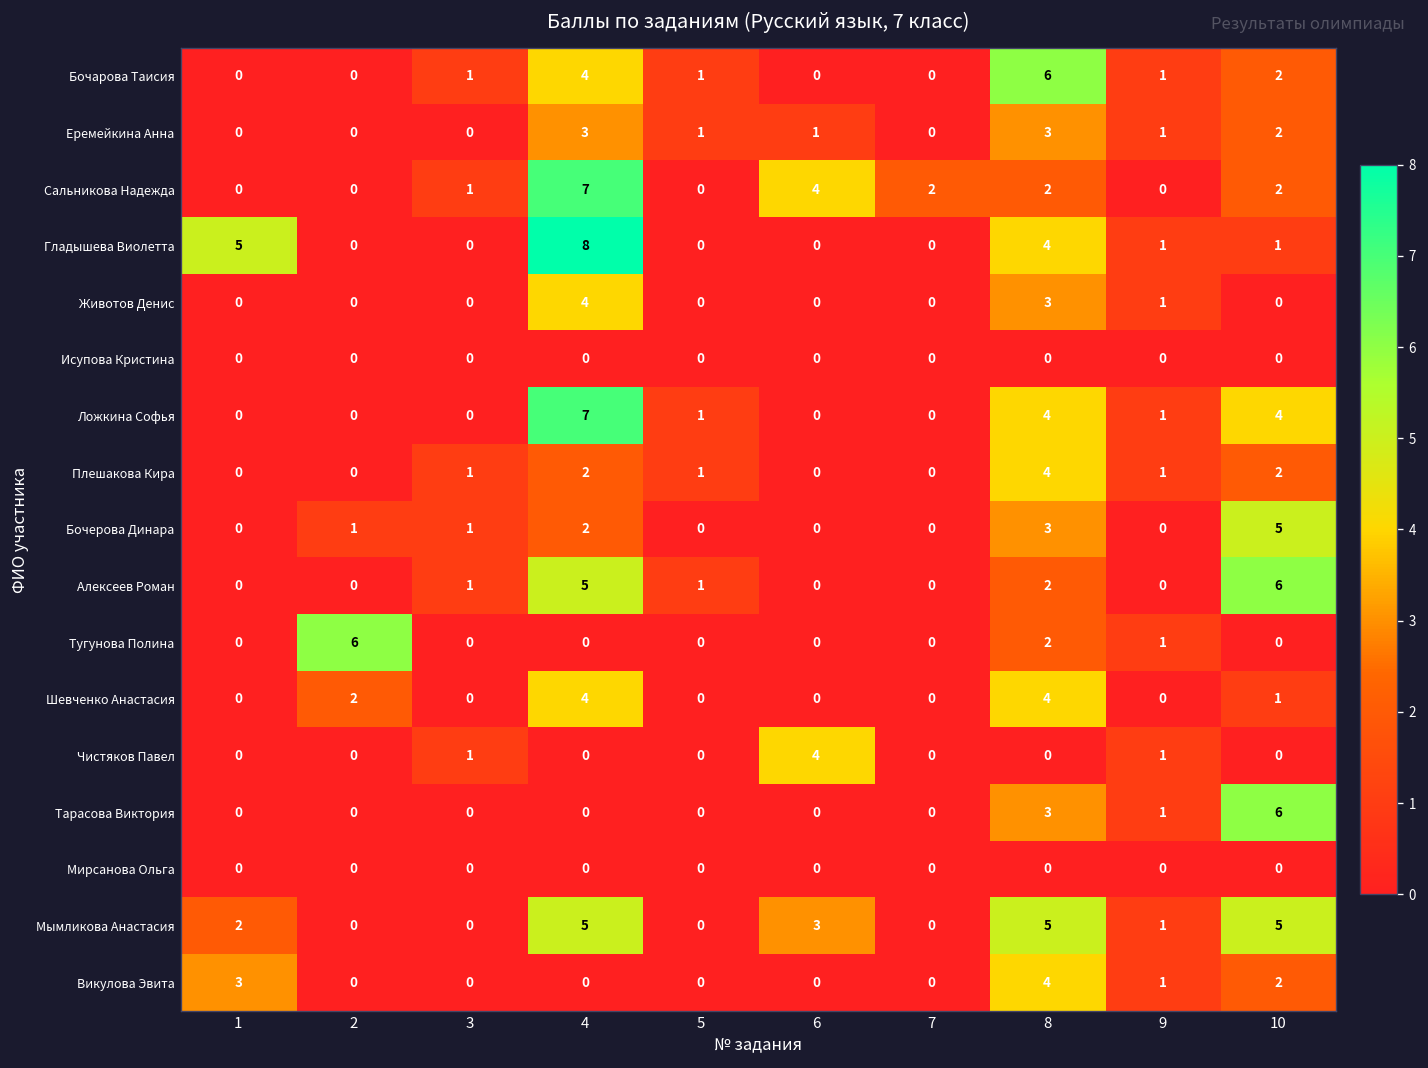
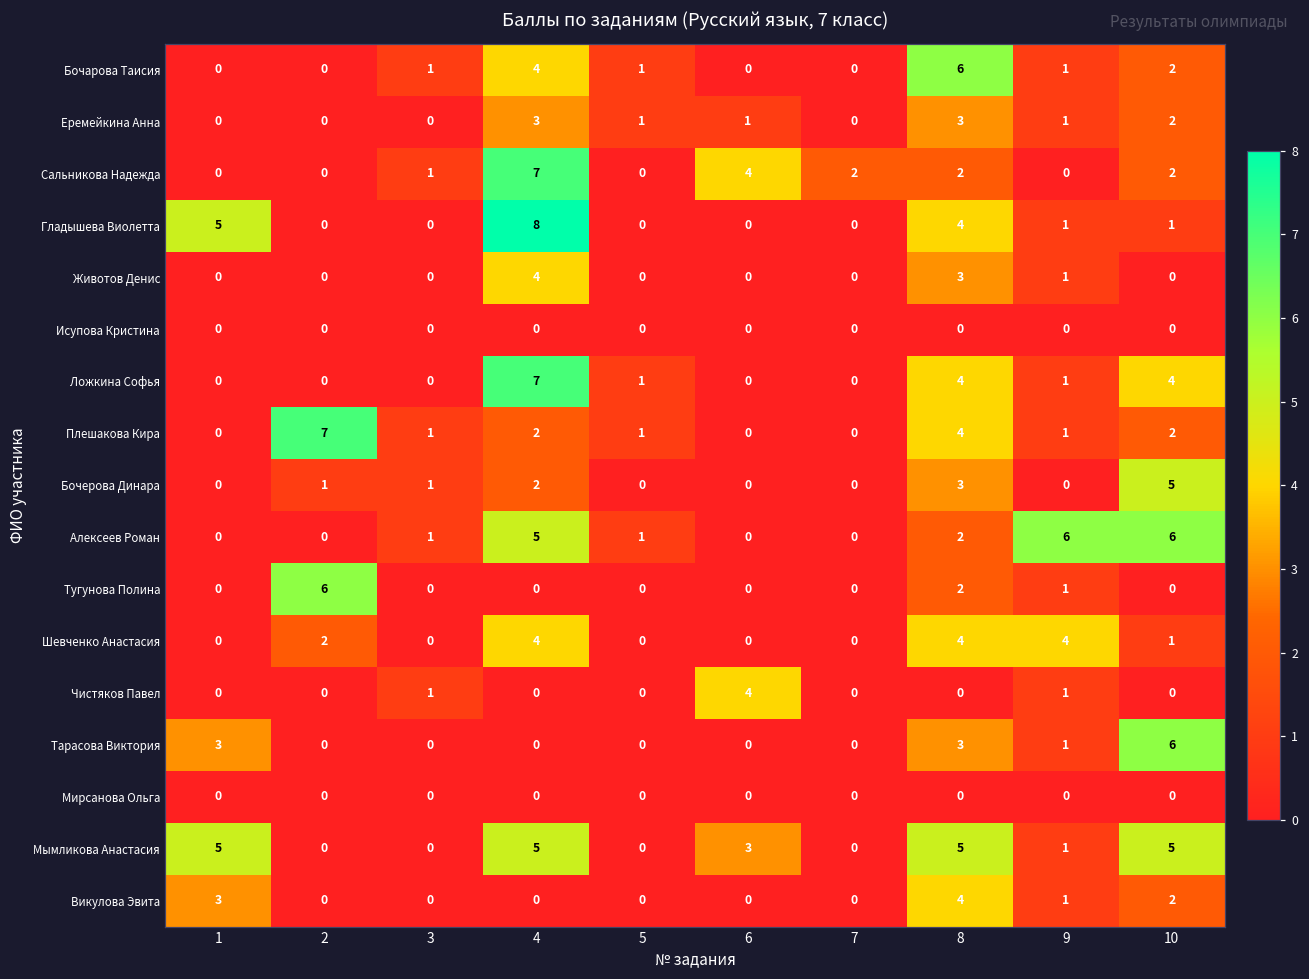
Плешакова Кира, 2: 0 -> 7
Алексеев Роман, 9: 0 -> 6
Шевченко Анастасия, 9: 0 -> 4
Тарасова Виктория, 1: 0 -> 3
Мымликова Анастасия, 1: 2 -> 5
